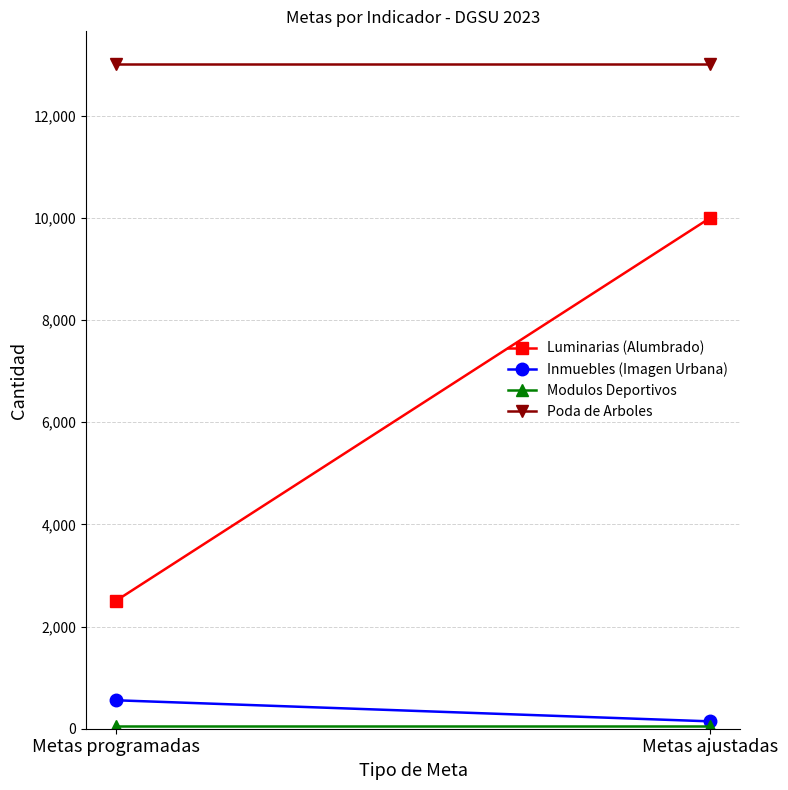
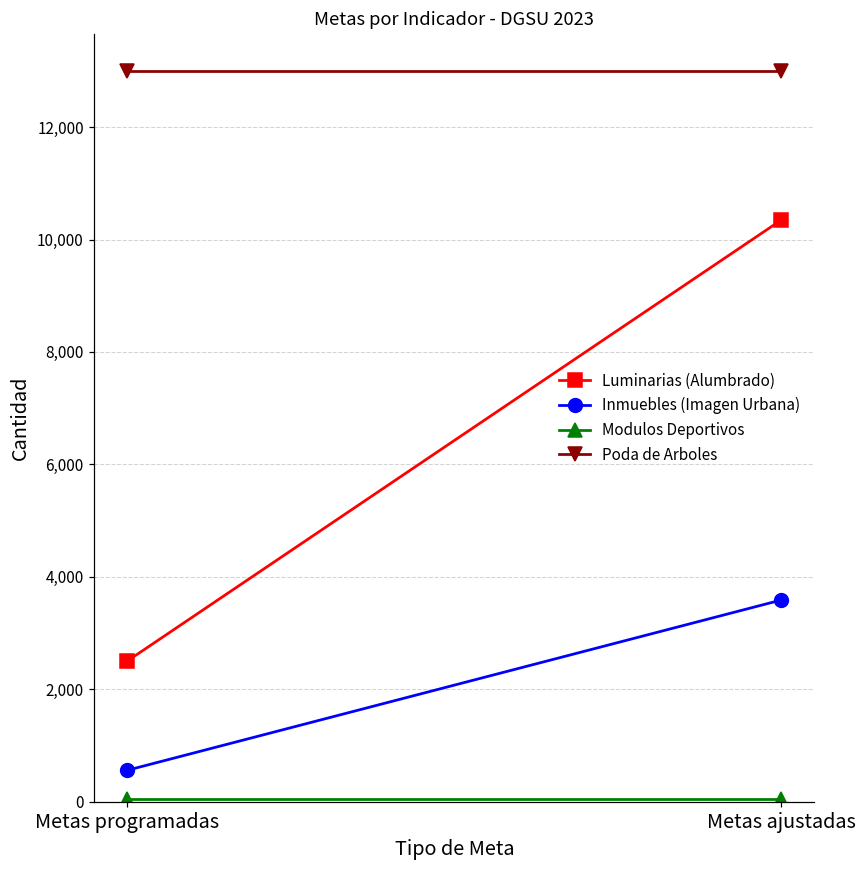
Luminarias (Alumbrado), Metas ajustadas: 10,000 -> 10,300
Inmuebles (Imagen Urbana), Metas ajustadas: 100 -> 3,600
